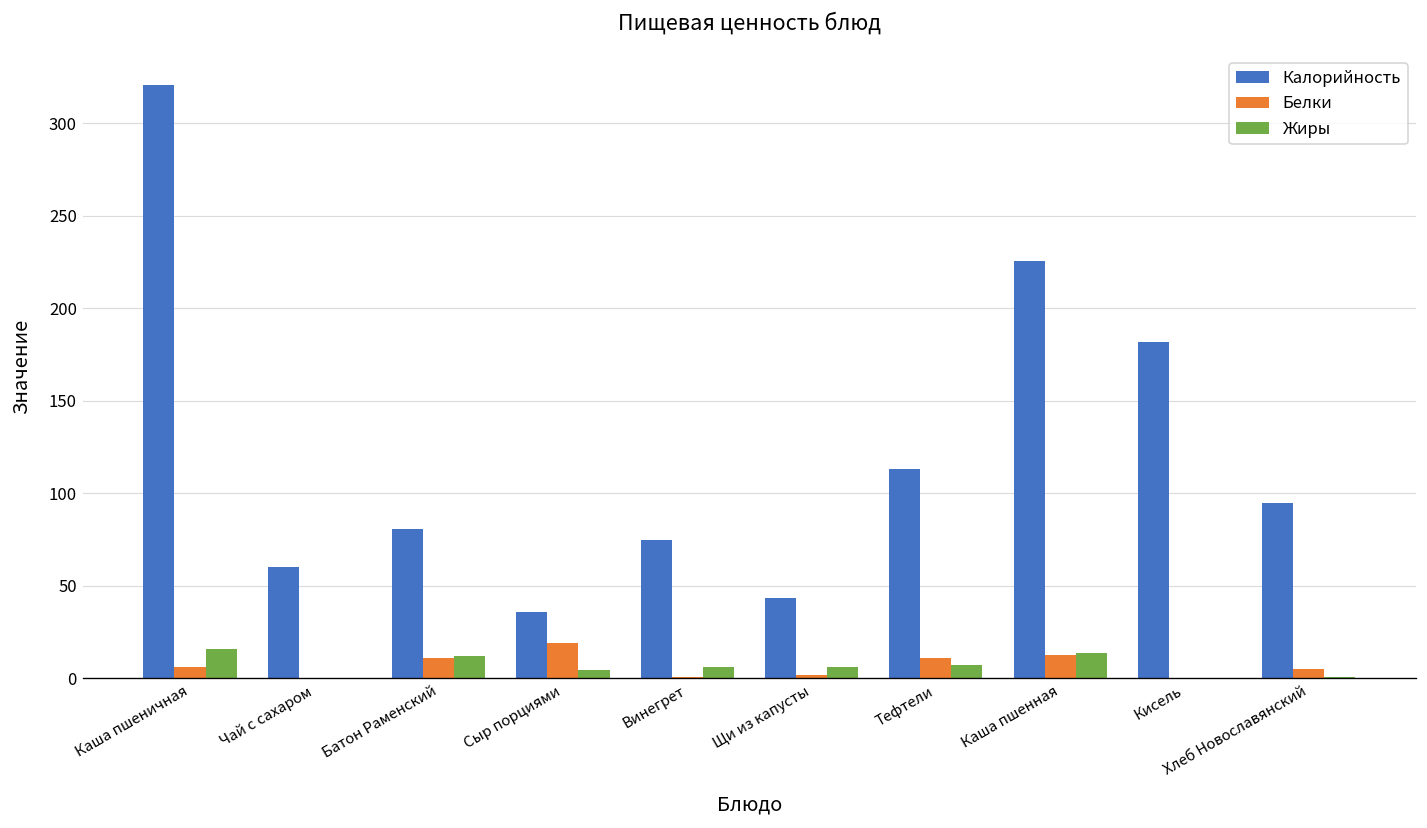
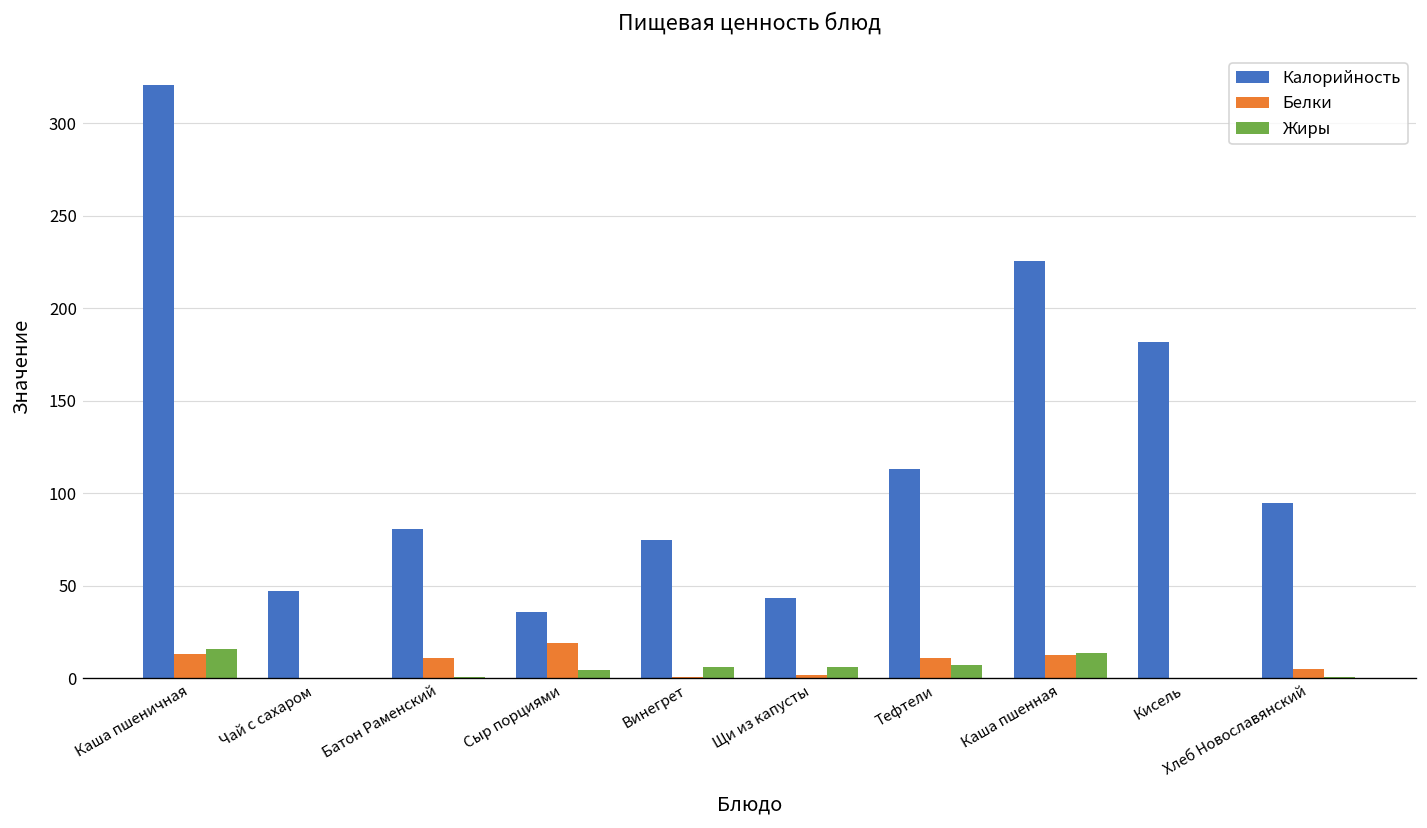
Белки, Каша пшеничная: 6 -> 13
Калорийность, Чай с сахаром: 60 -> 47
Жиры, Батон Раменский: 12 -> 1
